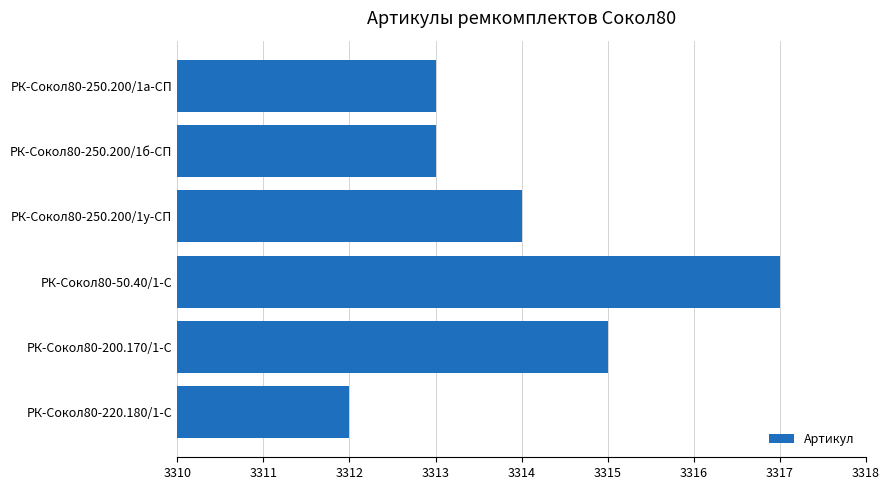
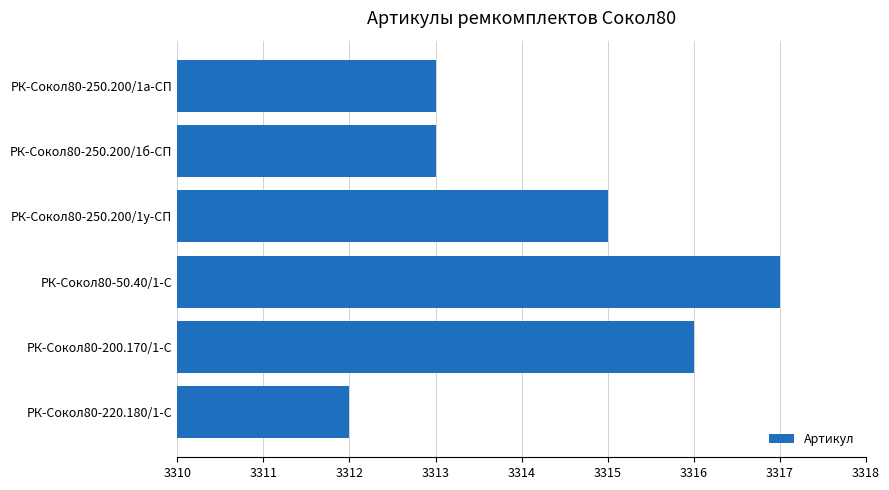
РК-Сокол80-250.200/1у-СП: 3314 -> 3315
РК-Сокол80-200.170/1-С: 3315 -> 3316
